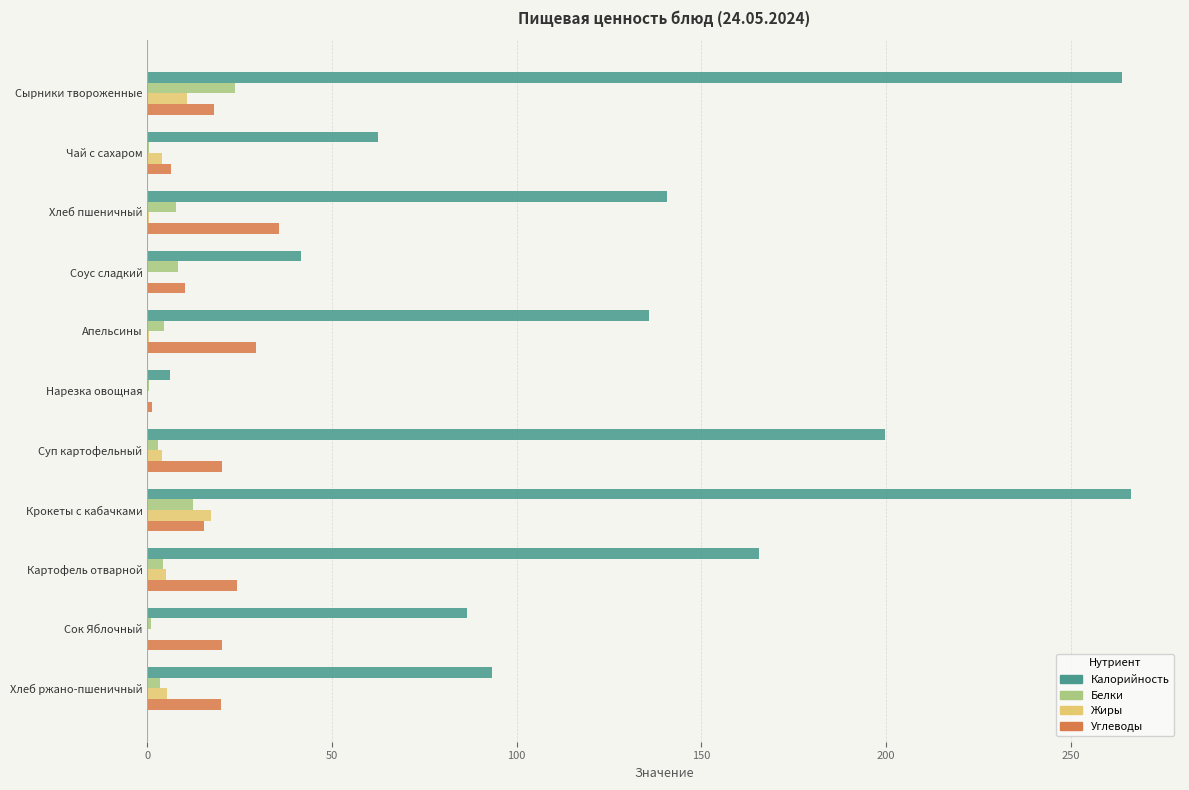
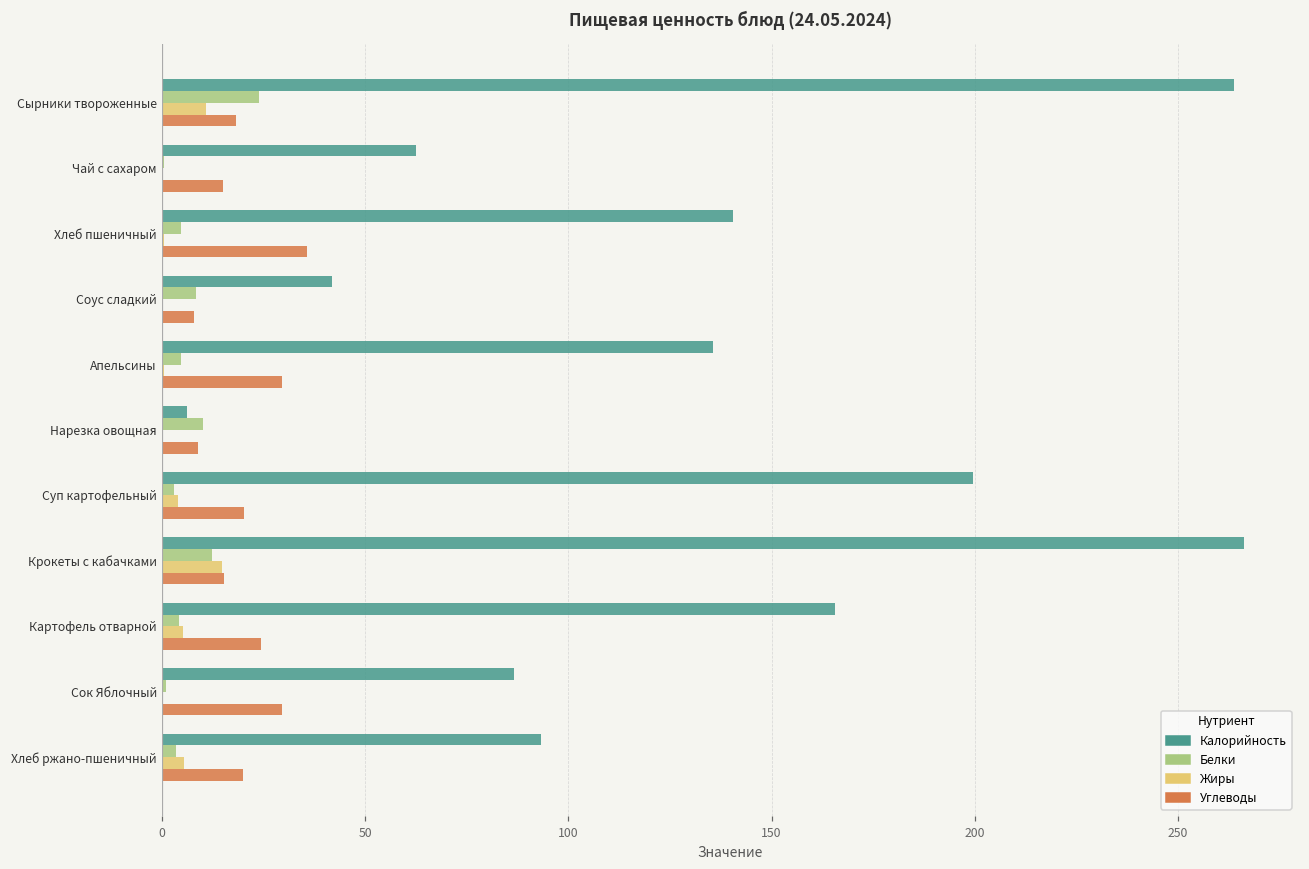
Жиры, Чай с сахаром: 4 -> 0
Углеводы, Чай с сахаром: 7 -> 15
Белки, Хлеб пшеничный: 8 -> 5
Углеводы, Соус сладкий: 10 -> 8
Белки, Нарезка овощная: 0 -> 10
Углеводы, Нарезка овощная: 1 -> 9
Жиры, Крокеты с кабачками: 17 -> 15
Углеводы, Сок Яблочный: 20 -> 30
